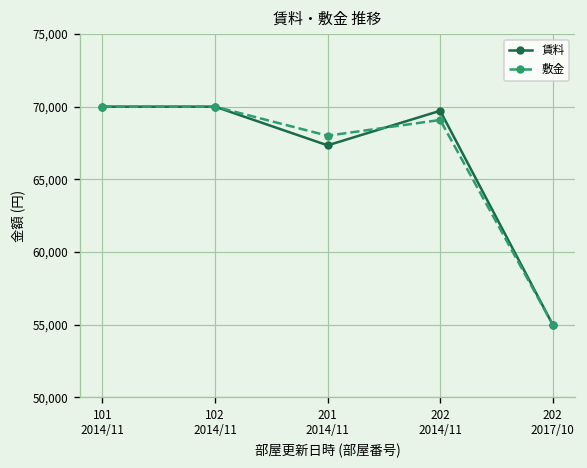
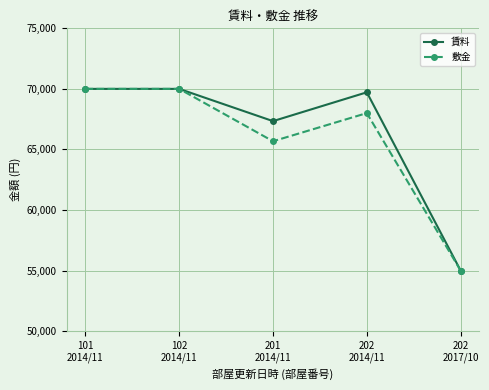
敷金, 201 2014/11: 68,000 -> 65,700
敷金, 202 2014/11: 69,100 -> 68,000
